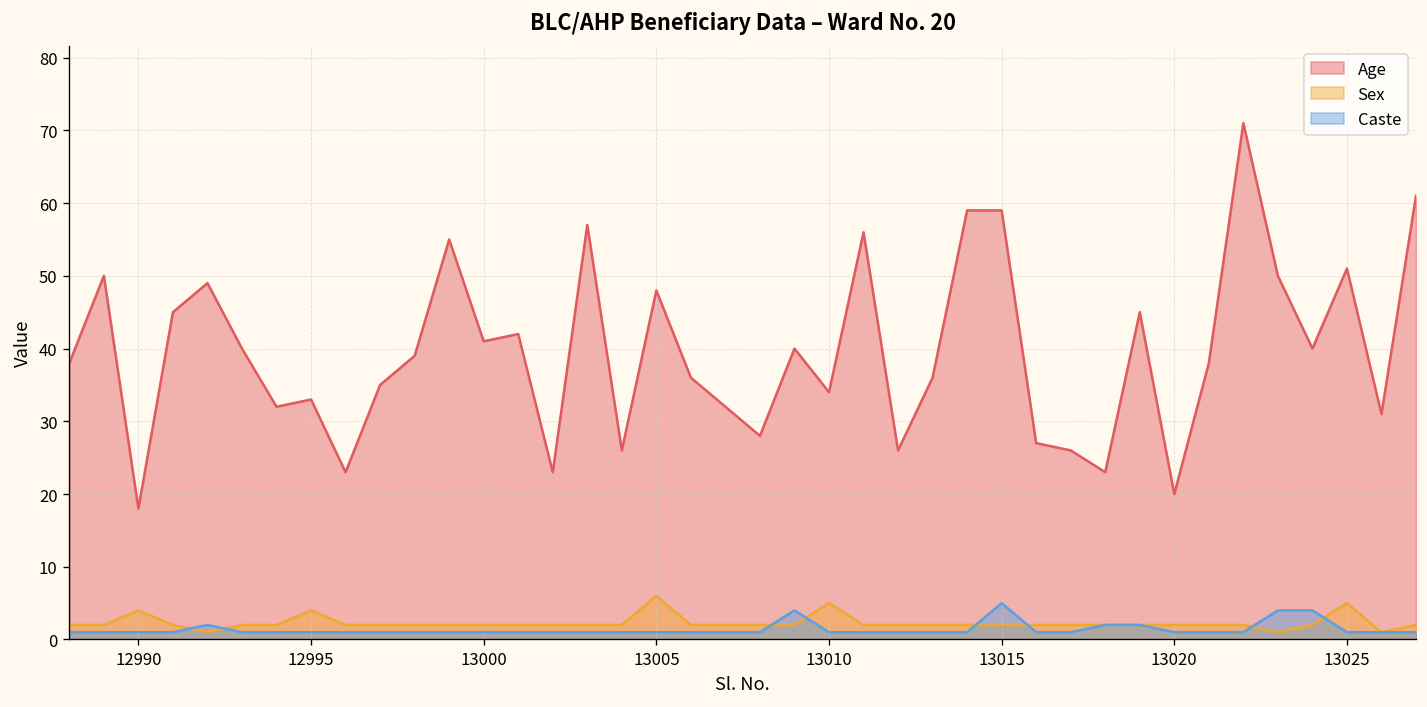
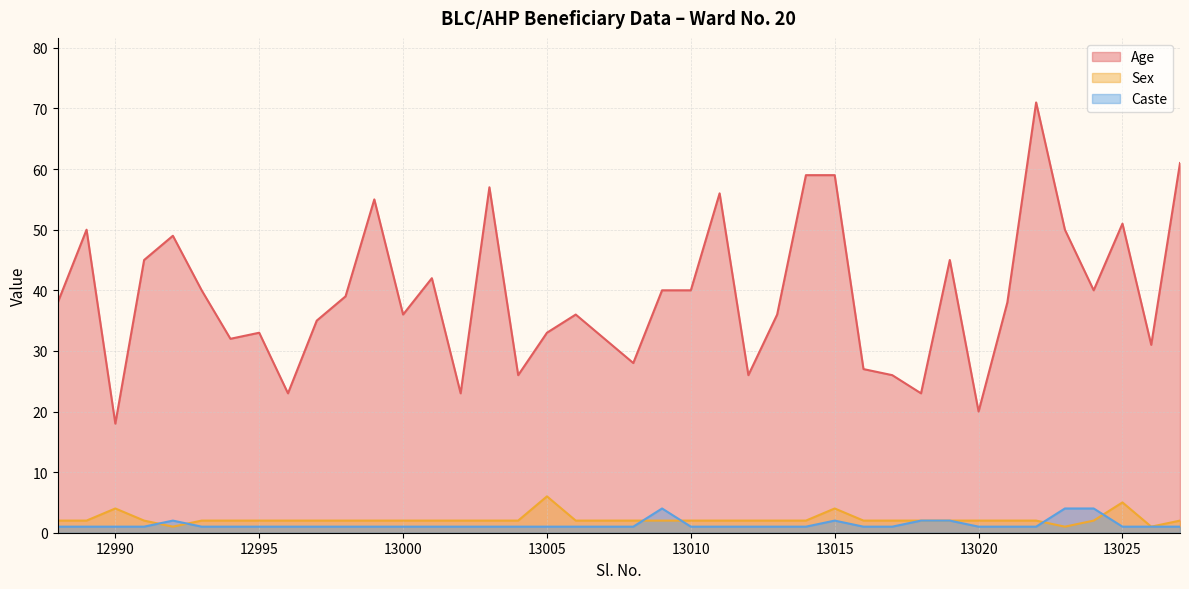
Sex, 12995: 4 -> 2
Age, 13000: 41 -> 36
Age, 13005: 48 -> 33
Age, 13010: 34 -> 40
Sex, 13010: 5 -> 2
Sex, 13015: 2 -> 4
Caste, 13015: 5 -> 2
